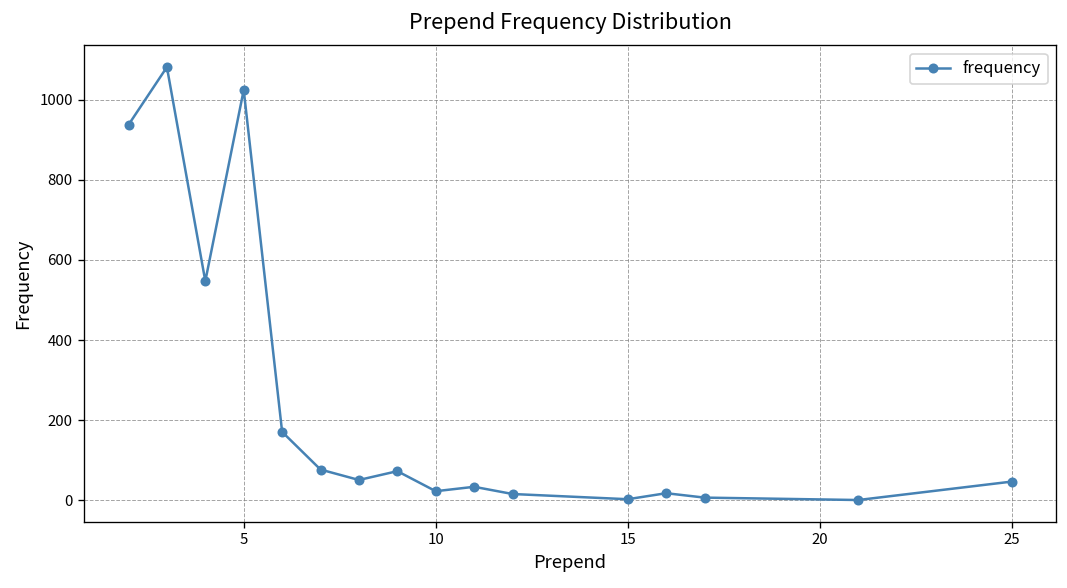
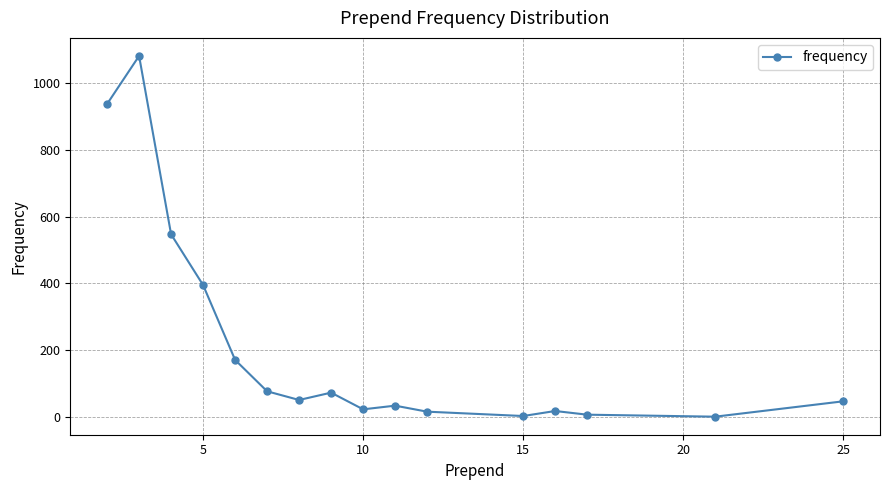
5: 1020 -> 400
